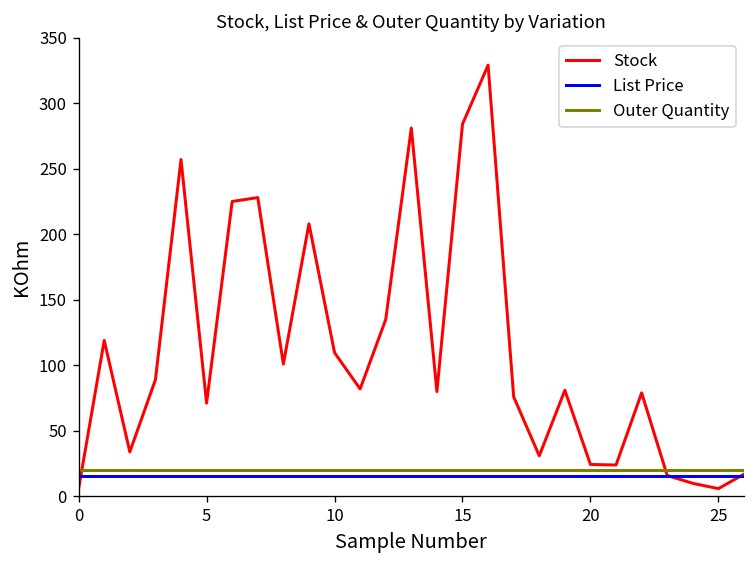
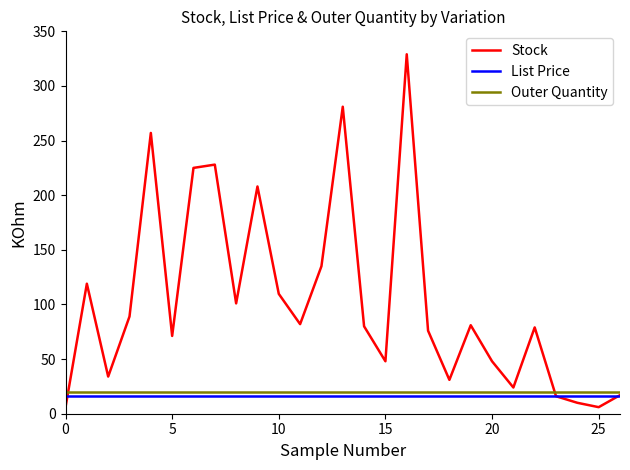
Stock, 15: 284 -> 48
Stock, 20: 24 -> 48
